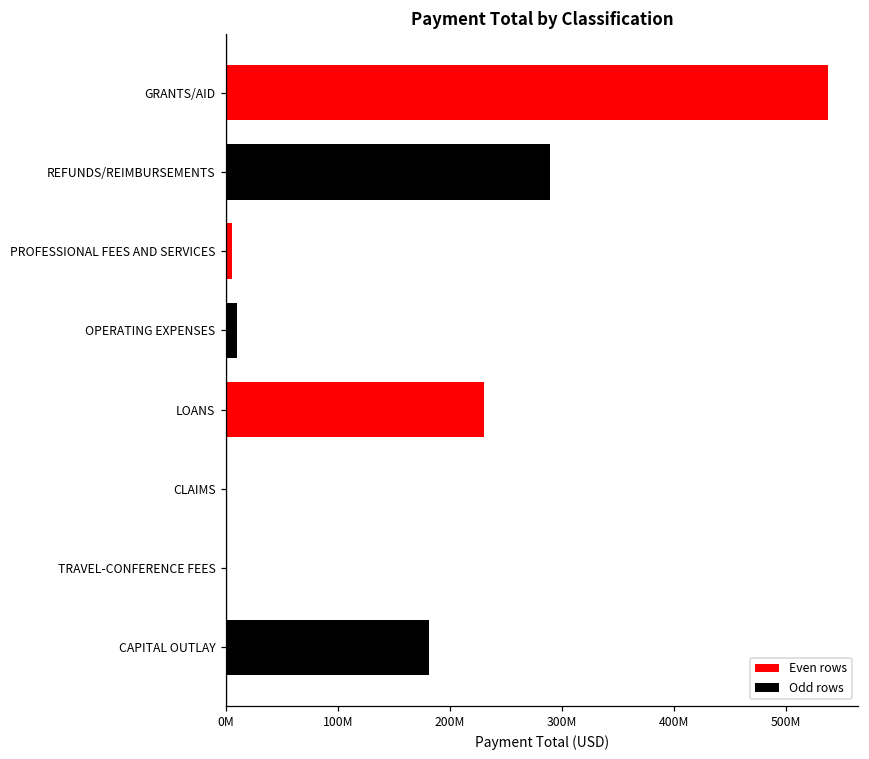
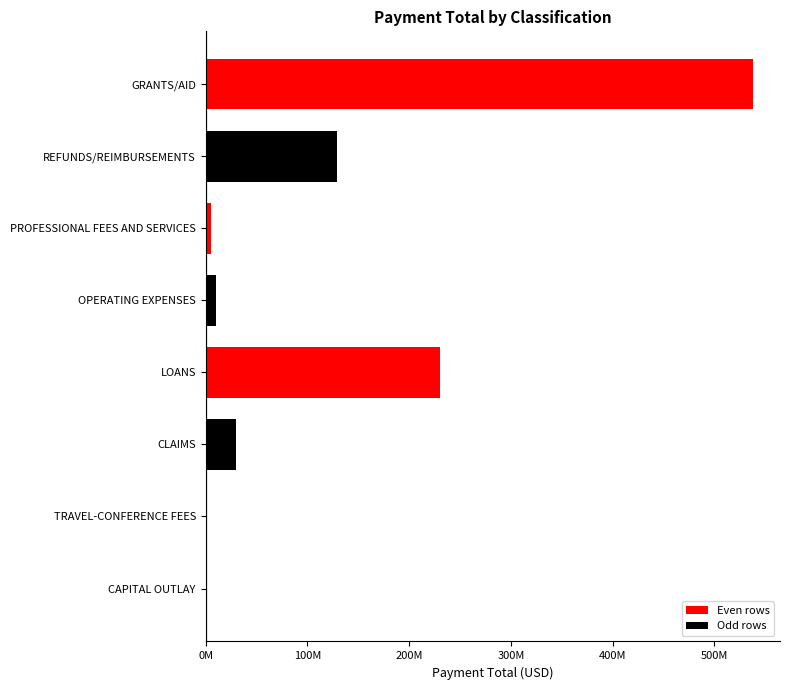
REFUNDS/REIMBURSEMENTS: 289000000 -> 129000000
CLAIMS: 0 -> 30000000
CAPITAL OUTLAY: 182000000 -> 0
